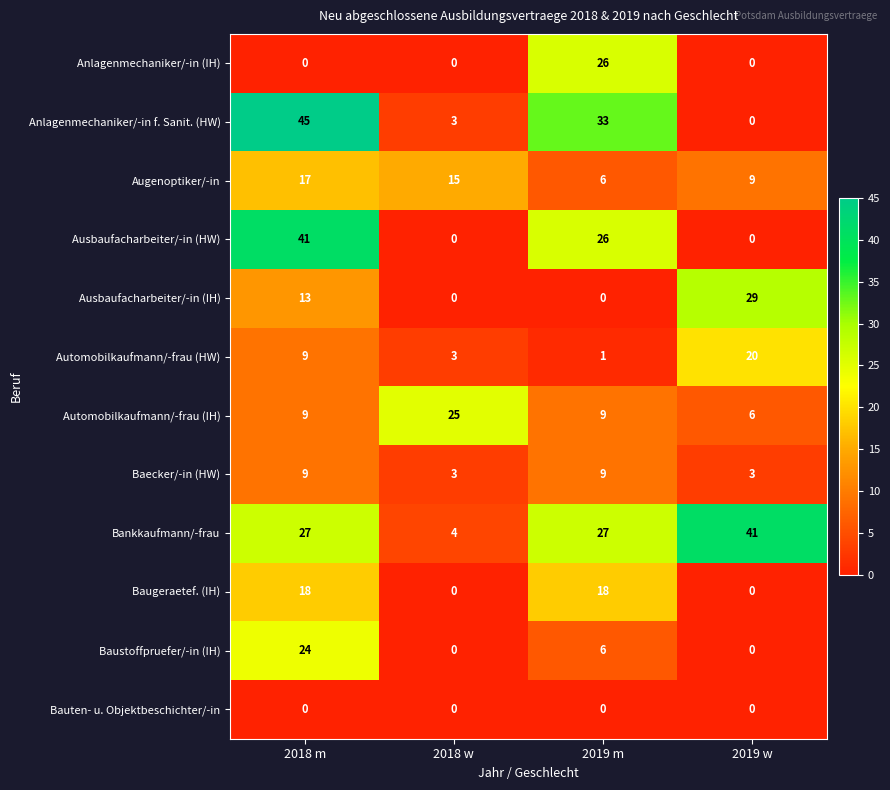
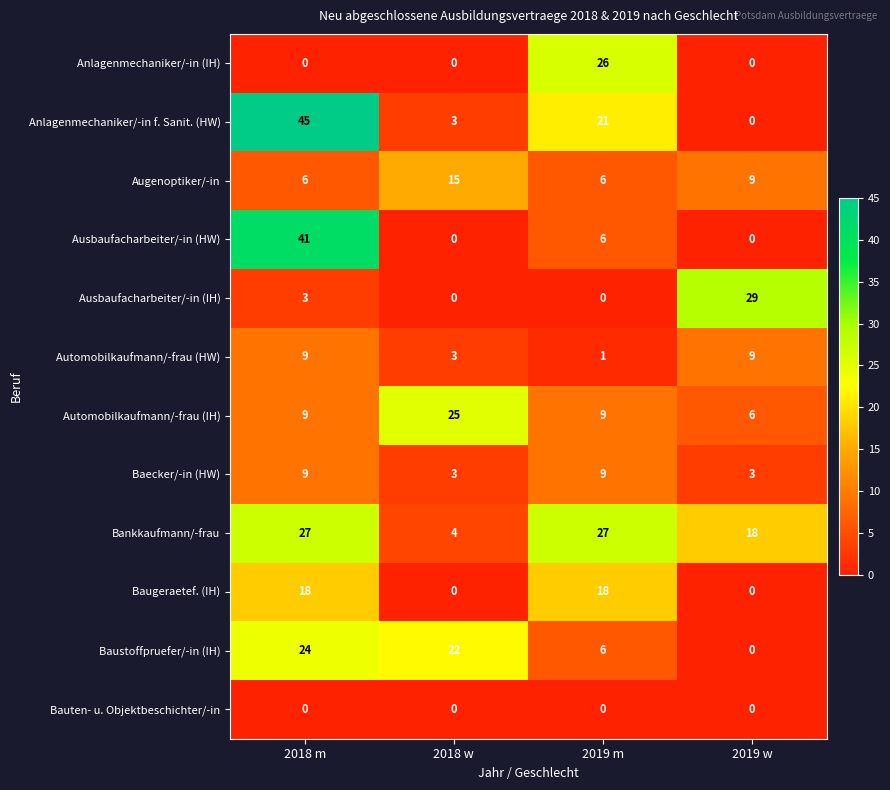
Anlagenmechaniker/-in f. Sanit. (HW), 2019 m: 33 -> 21
Augenoptiker/-in, 2018 m: 17 -> 6
Ausbaufacharbeiter/-in (HW), 2019 m: 26 -> 6
Ausbaufacharbeiter/-in (IH), 2018 m: 13 -> 3
Automobilkaufmann/-frau (HW), 2019 w: 20 -> 9
Bankkaufmann/-frau, 2019 w: 41 -> 18
Baustoffpruefer/-in (IH), 2018 w: 0 -> 22
